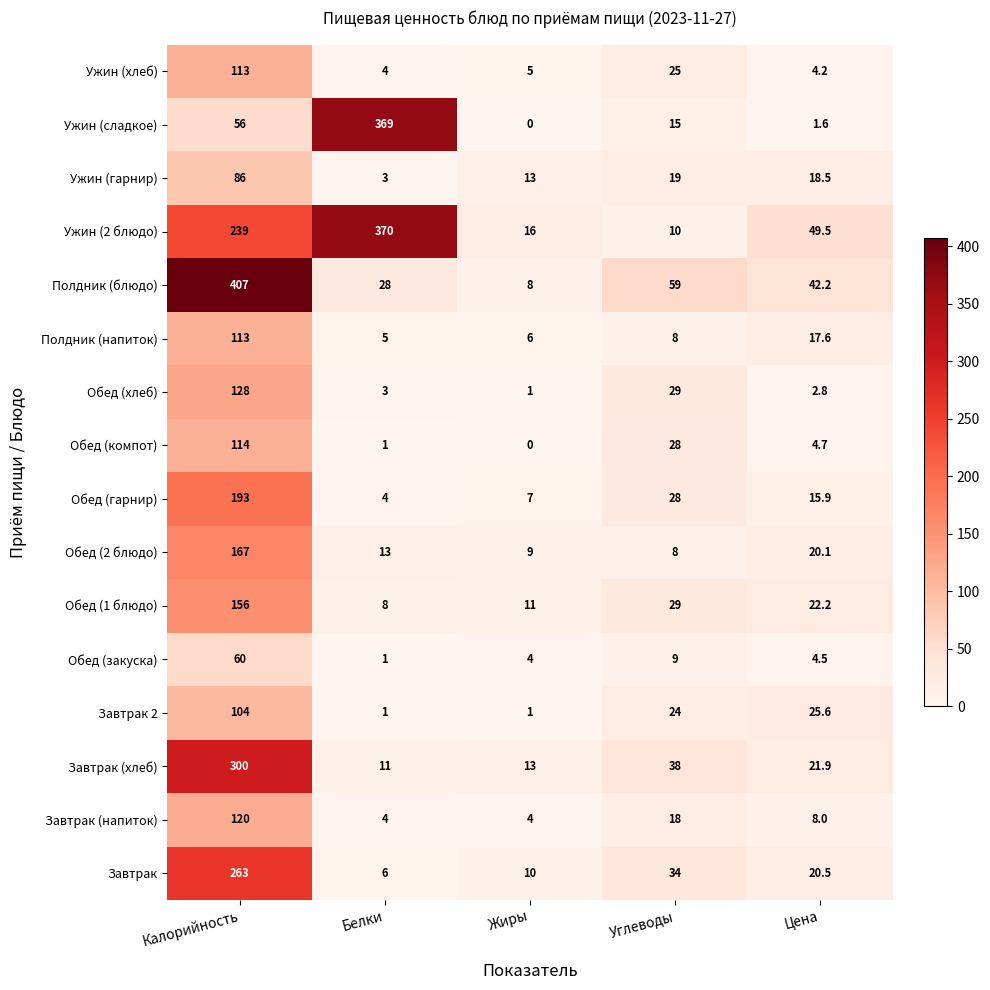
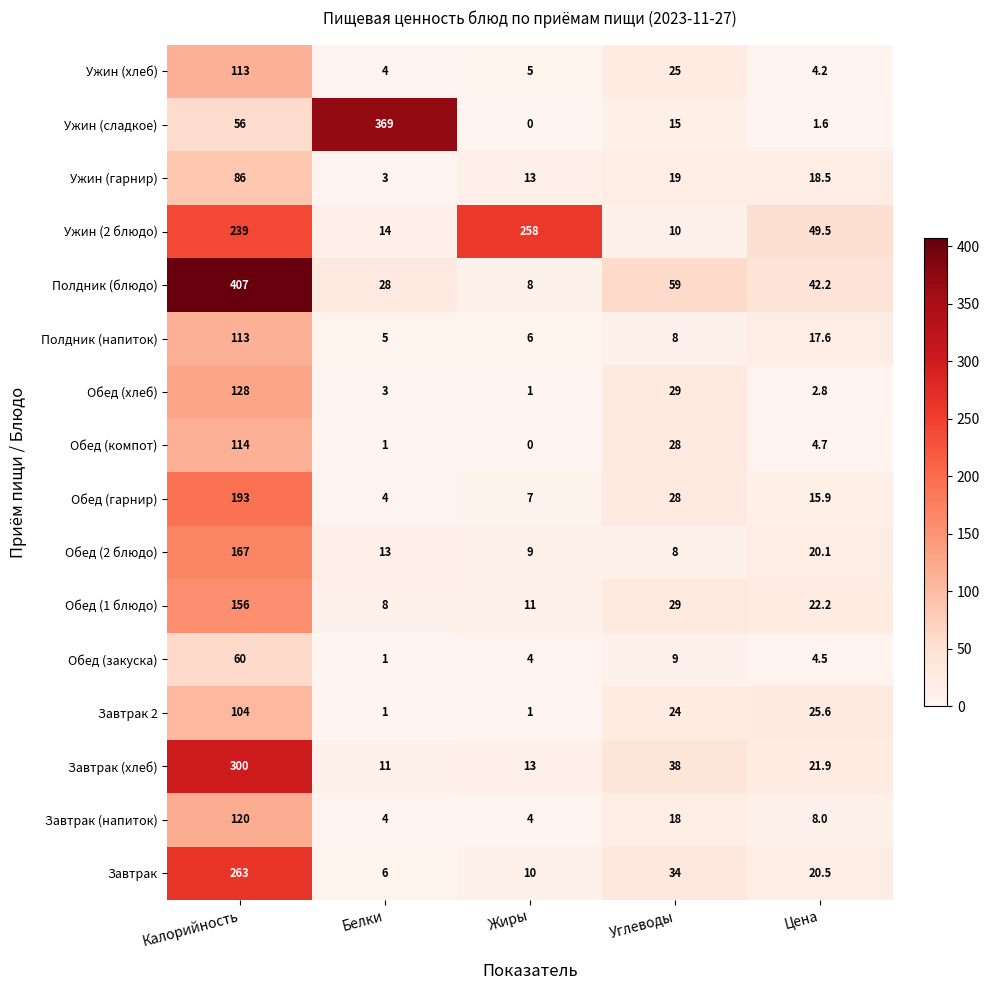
Ужин (2 блюдо), Белки: 370 -> 14
Ужин (2 блюдо), Жиры: 16 -> 258
